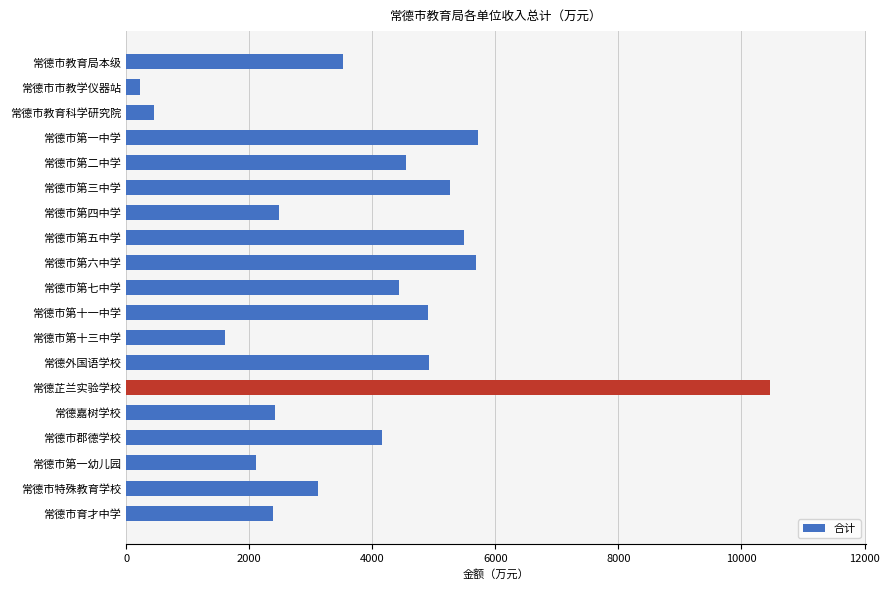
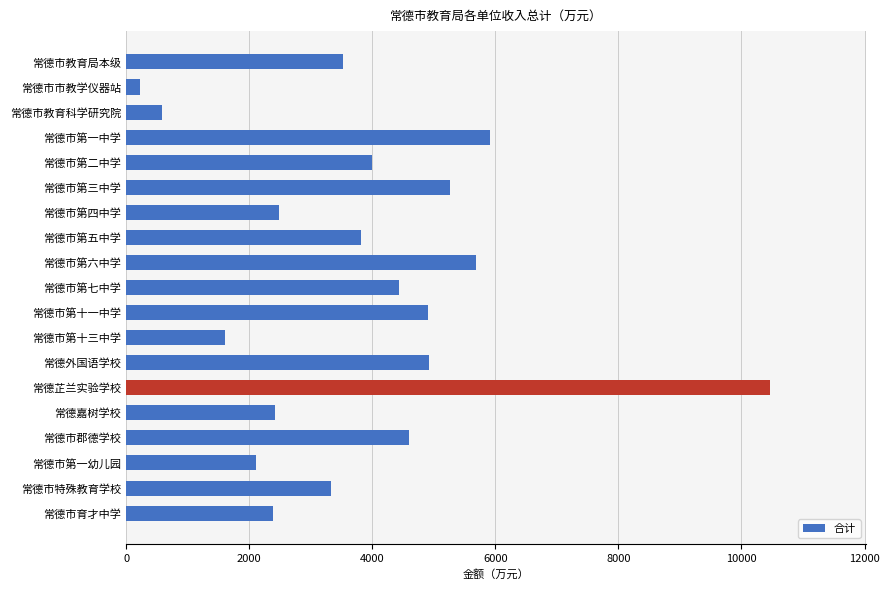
常德市教育科学研究院: 500 -> 600
常德市第一中学: 5700 -> 5900
常德市第二中学: 4600 -> 4000
常德市第五中学: 5500 -> 3800
常德市郡德学校: 4200 -> 4600
常德市特殊教育学校: 3100 -> 3300
